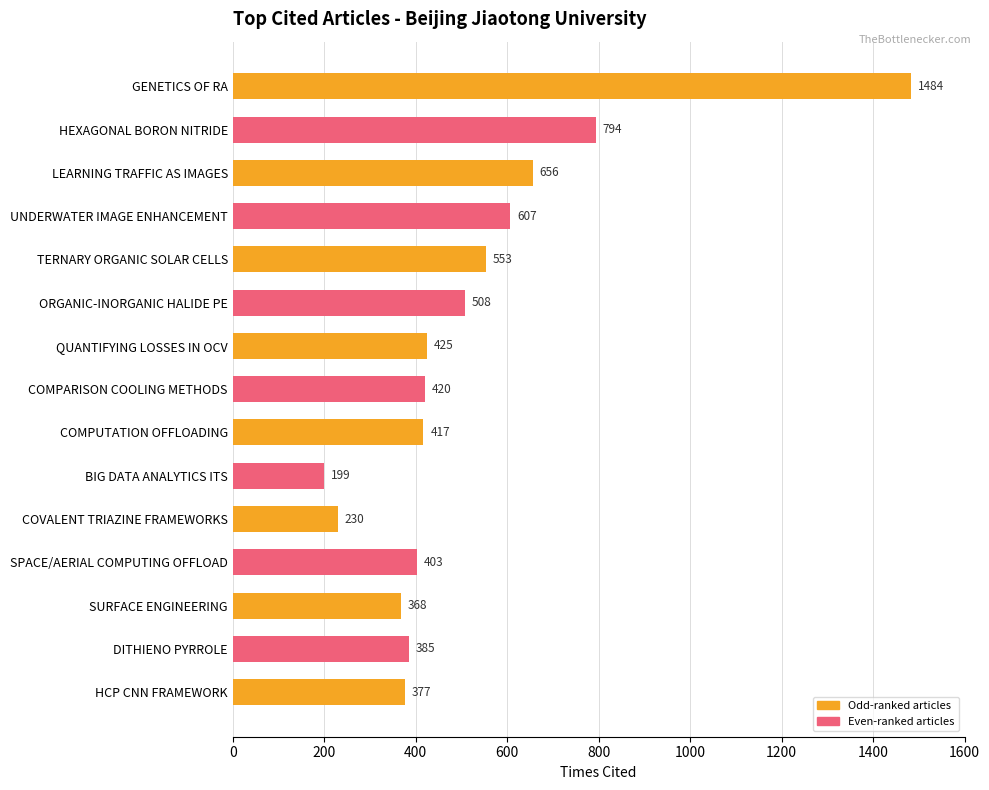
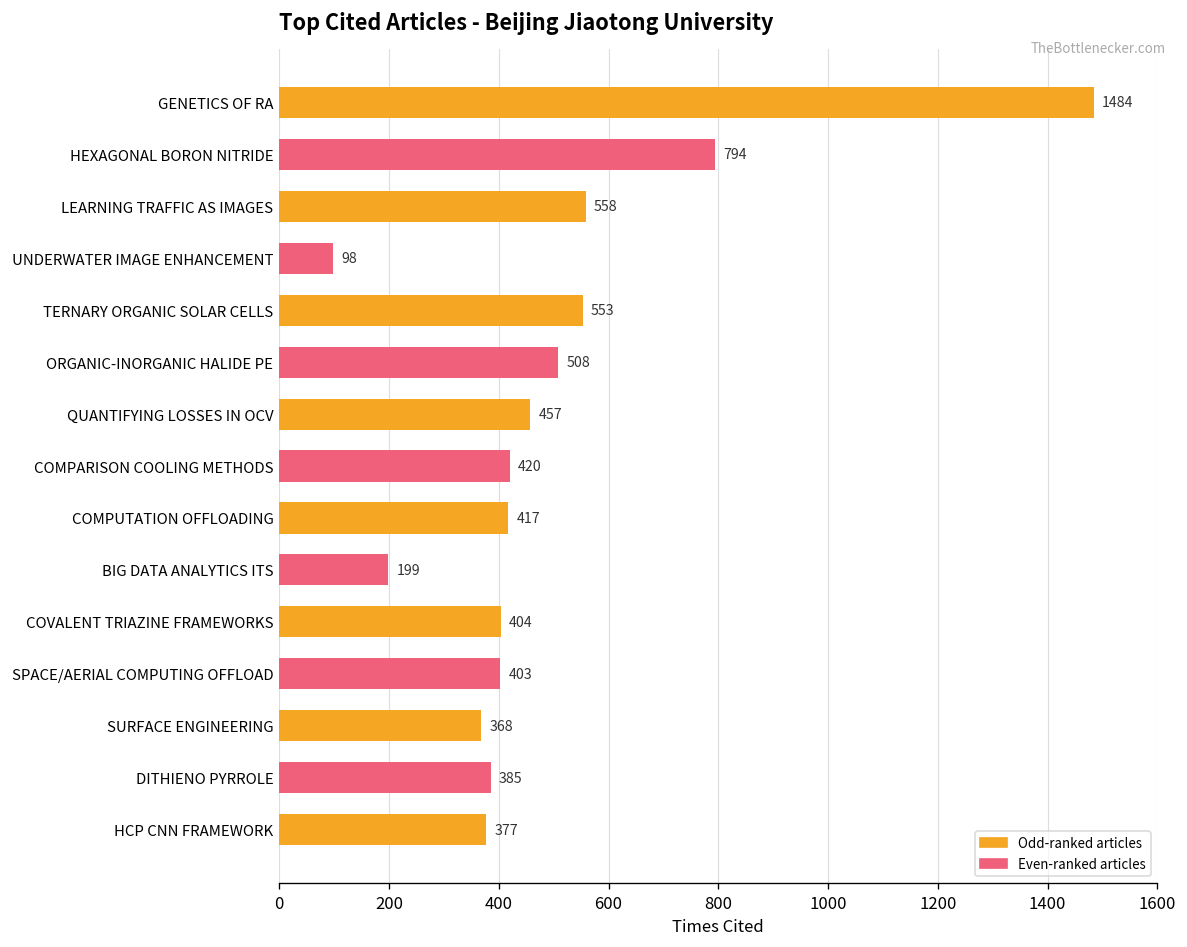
LEARNING TRAFFIC AS IMAGES: 656 -> 558
UNDERWATER IMAGE ENHANCEMENT: 607 -> 98
QUANTIFYING LOSSES IN OCV: 425 -> 457
COVALENT TRIAZINE FRAMEWORKS: 230 -> 404
